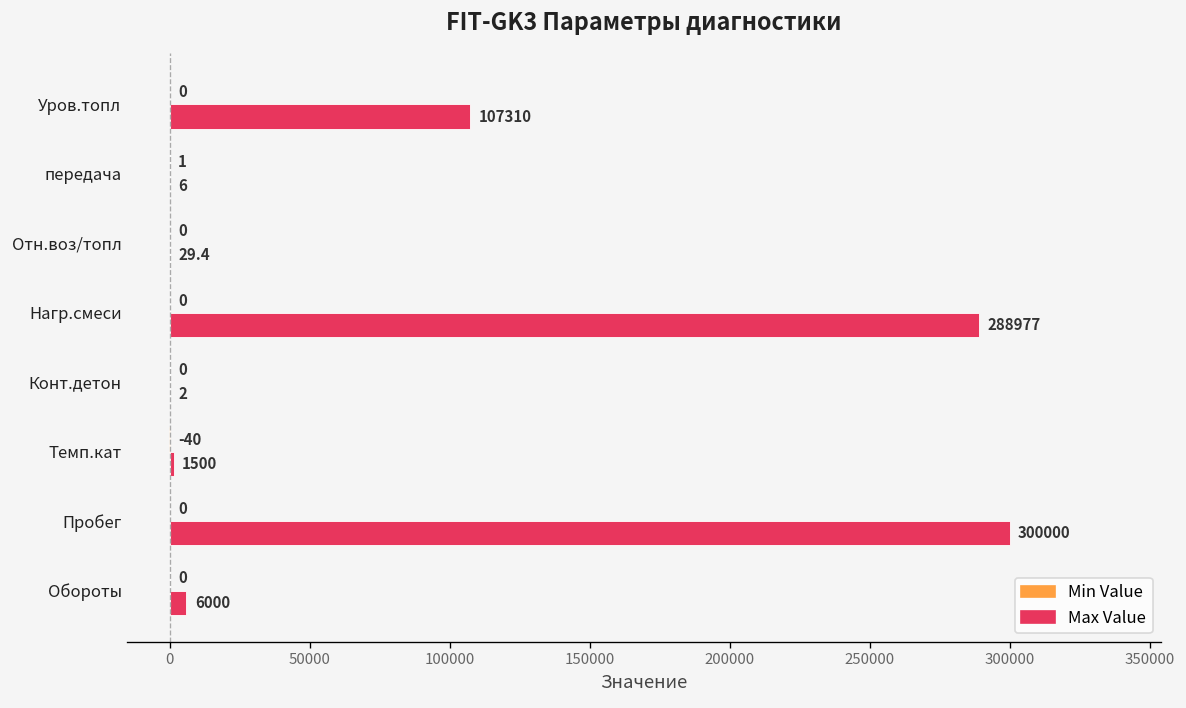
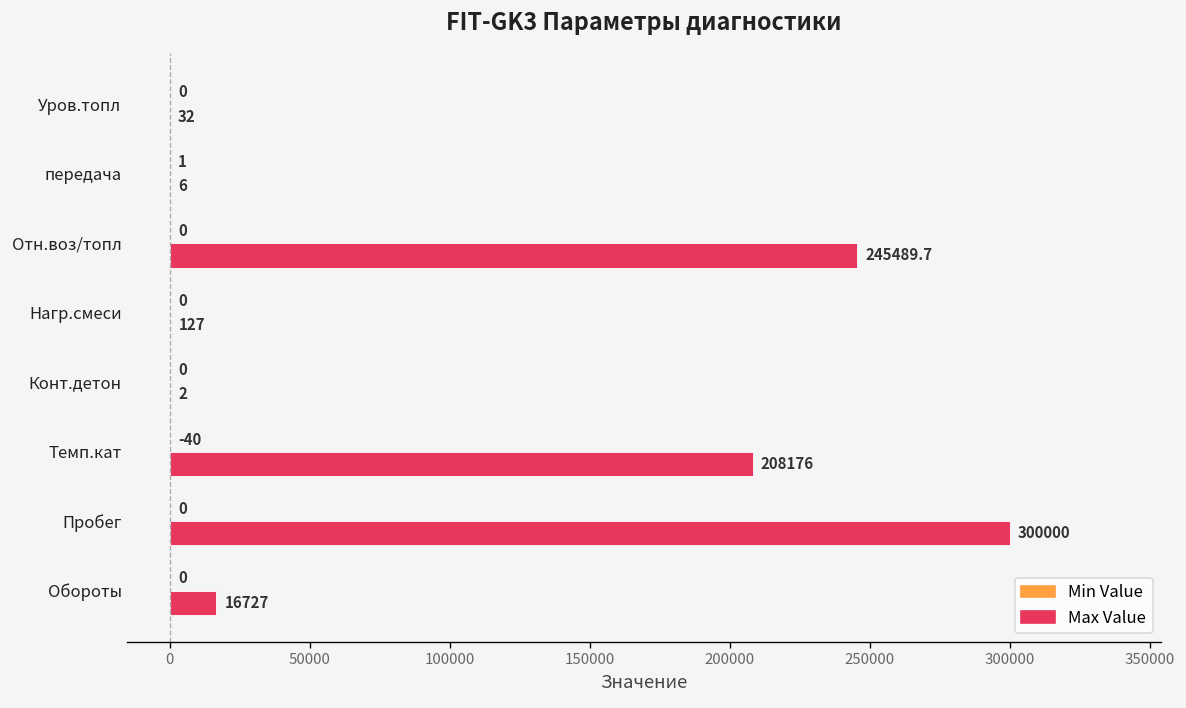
Max Value, Уров.топл: 107310 -> 32
Max Value, Отн.воз/топл: 29.4 -> 245489.7
Max Value, Нагр.смеси: 288977 -> 127
Max Value, Темп.кат: 1500 -> 208176
Max Value, Обороты: 6000 -> 16727
